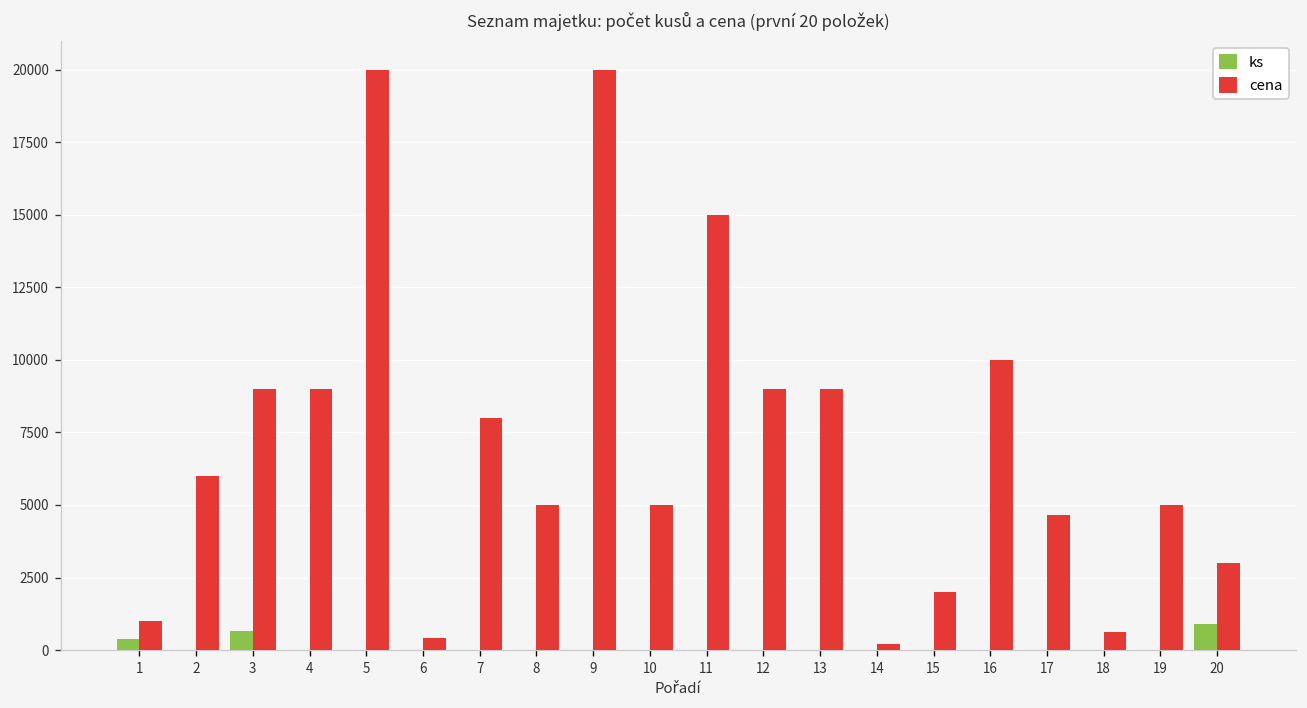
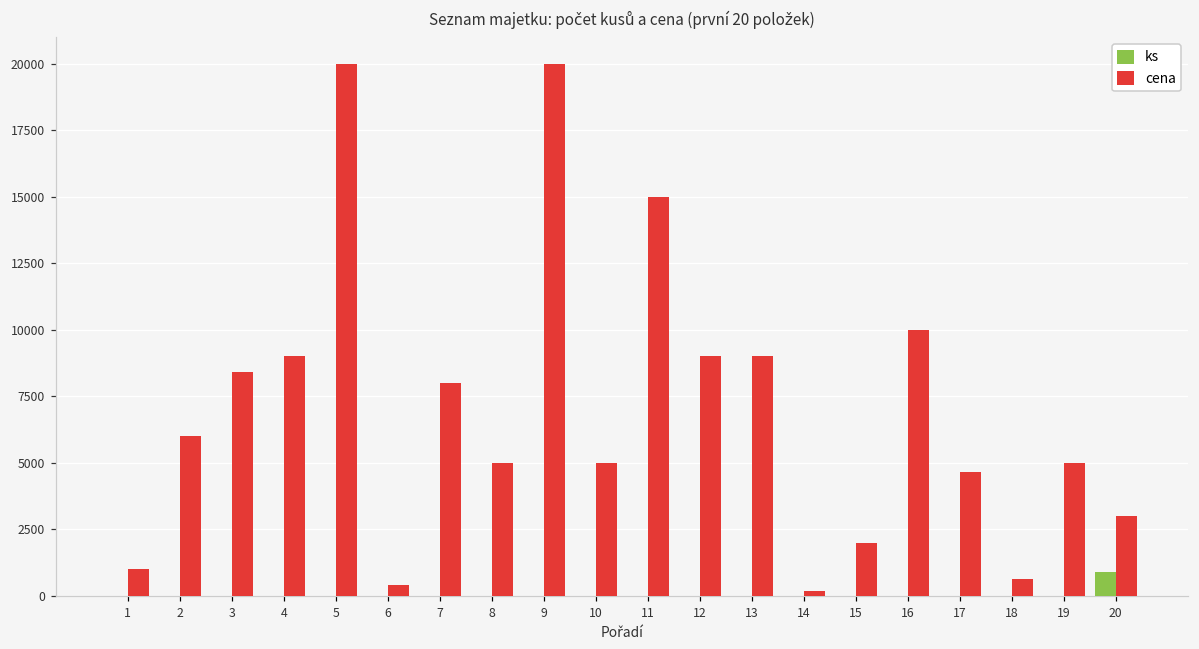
ks, 1: 400 -> 0
ks, 3: 700 -> 0
cena, 3: 9000 -> 8400
